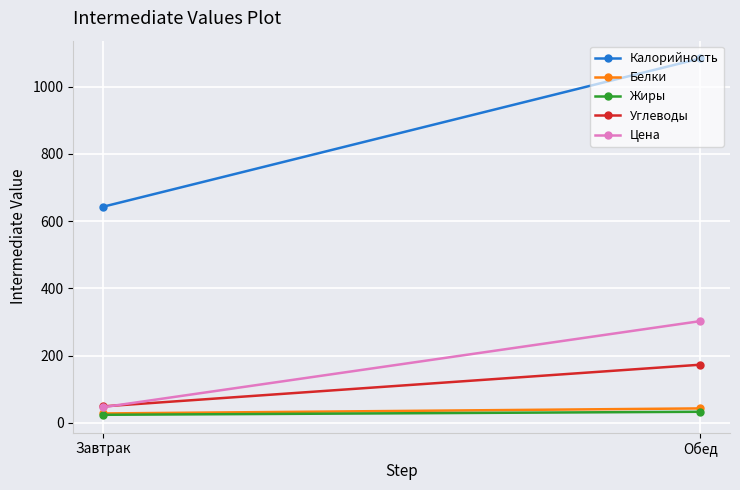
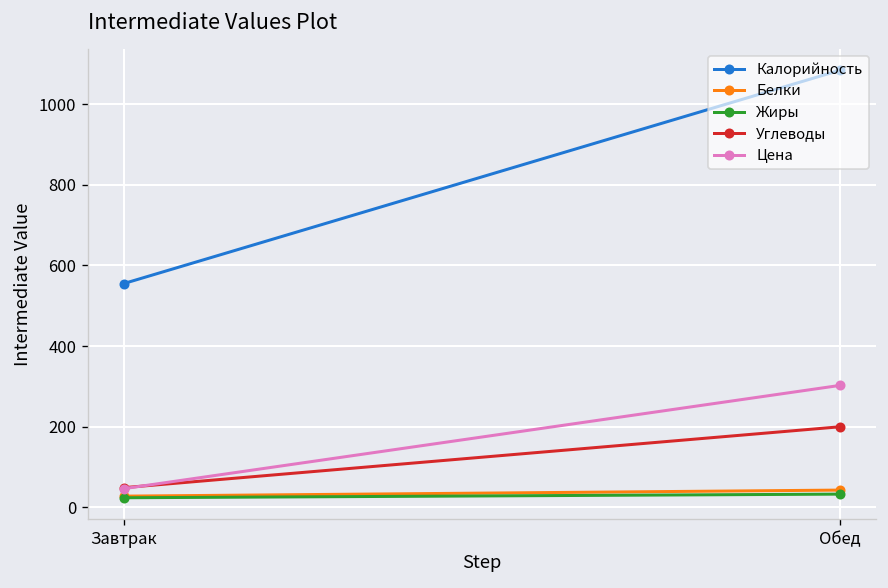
Калорийность, Завтрак: 640 -> 560
Углеводы, Обед: 170 -> 200
